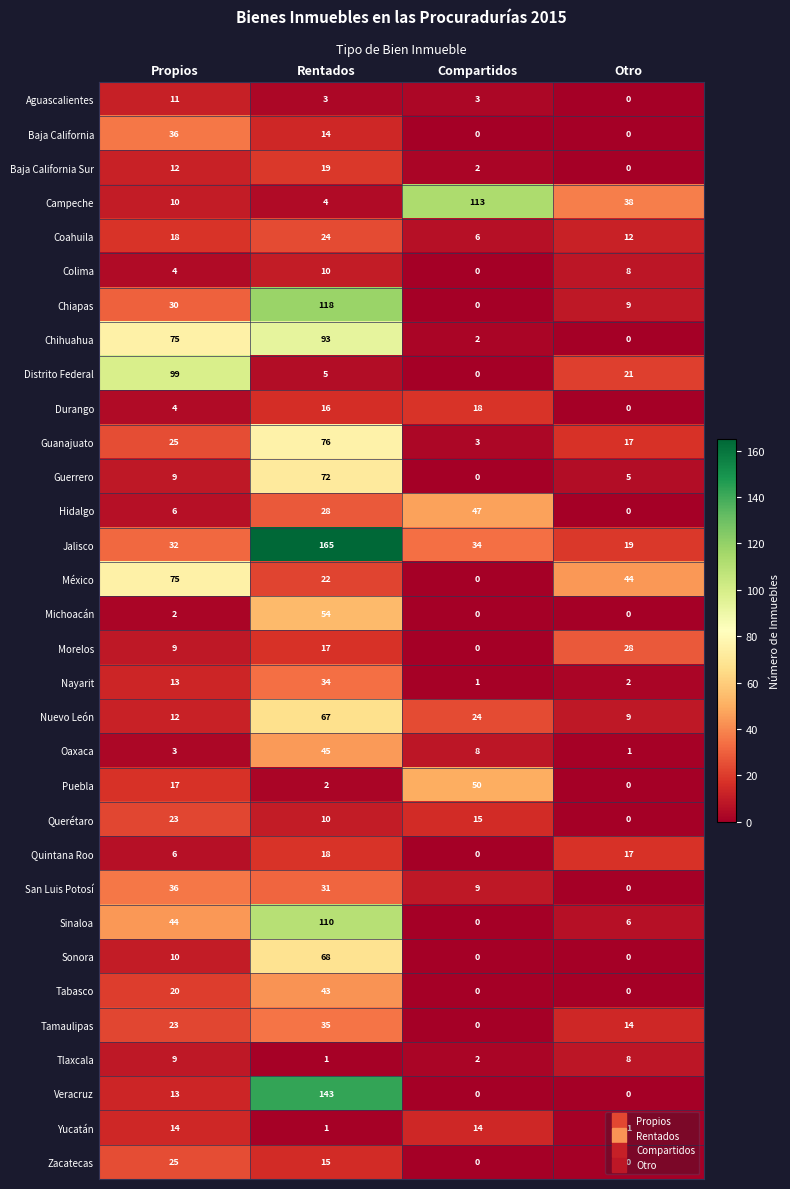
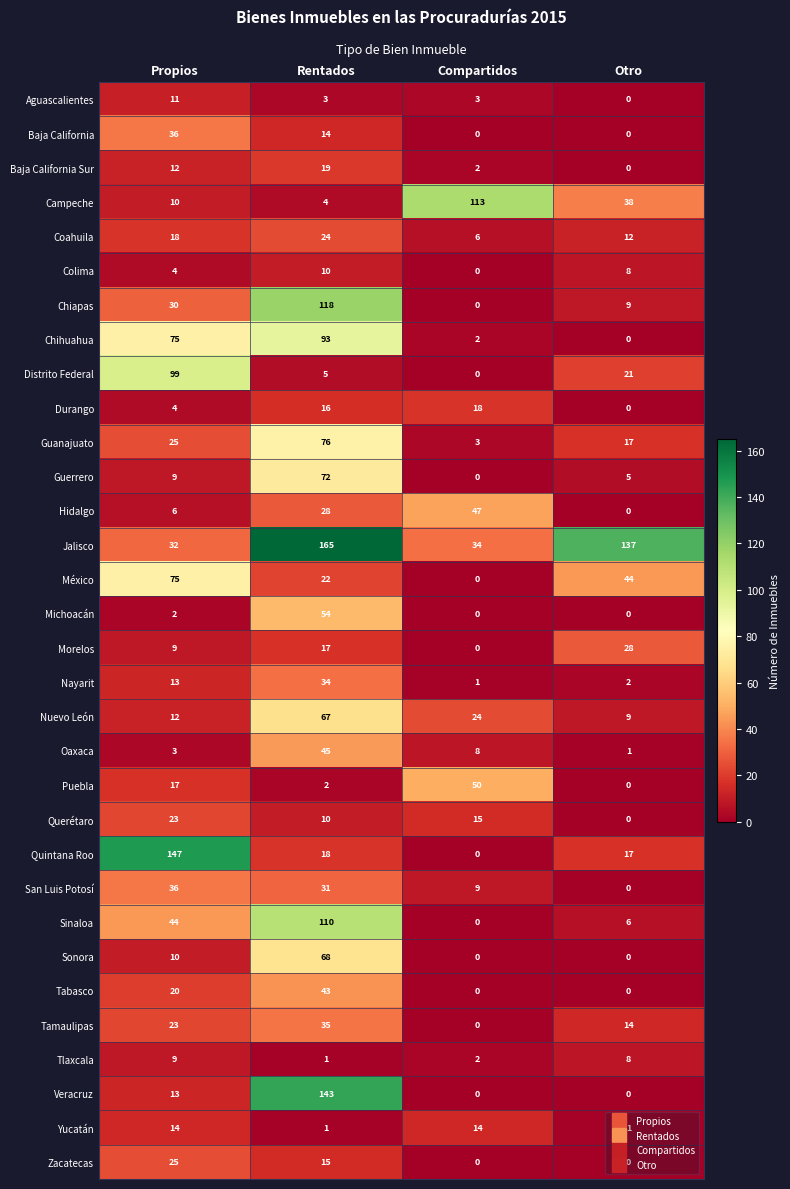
Jalisco, Otro: 19 -> 137
Quintana Roo, Propios: 6 -> 147
